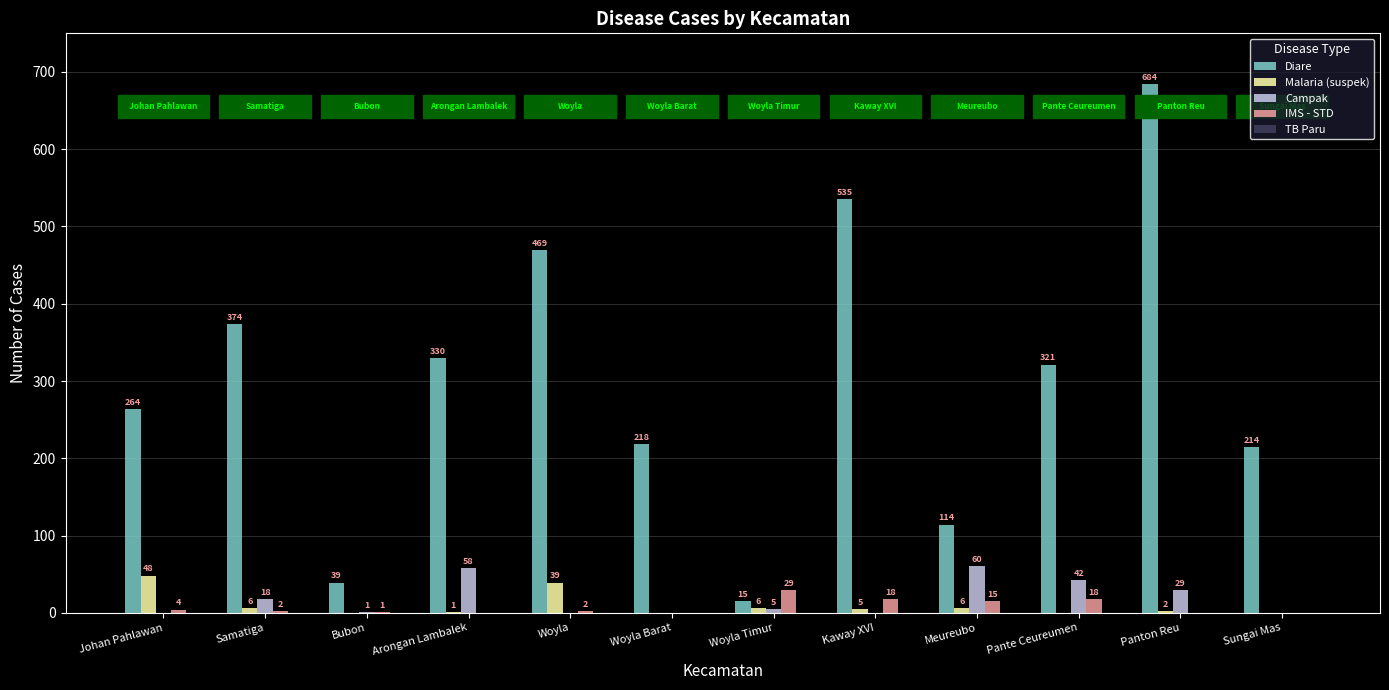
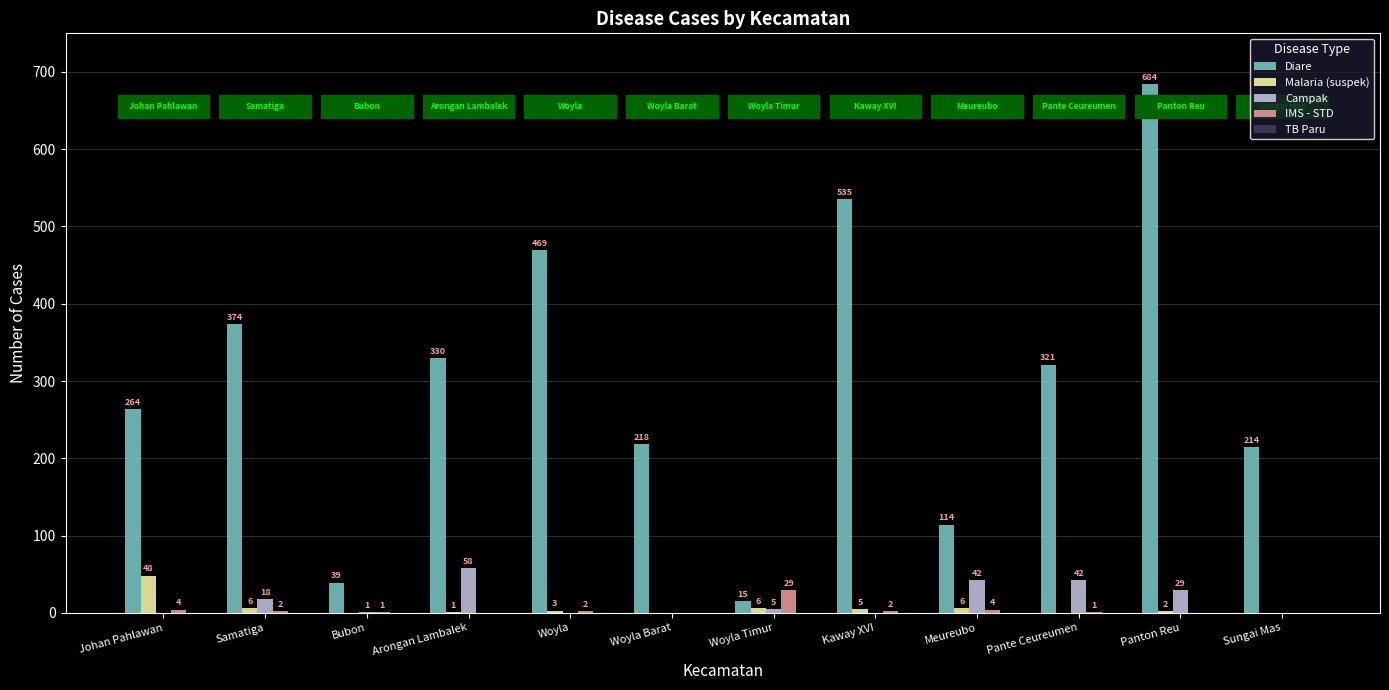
Malaria (suspek), Woyla: 39 -> 3
IMS - STD, Kaway XVI: 18 -> 2
Campak, Meureubo: 60 -> 42
IMS - STD, Meureubo: 15 -> 4
IMS - STD, Pante Ceureumen: 18 -> 1
